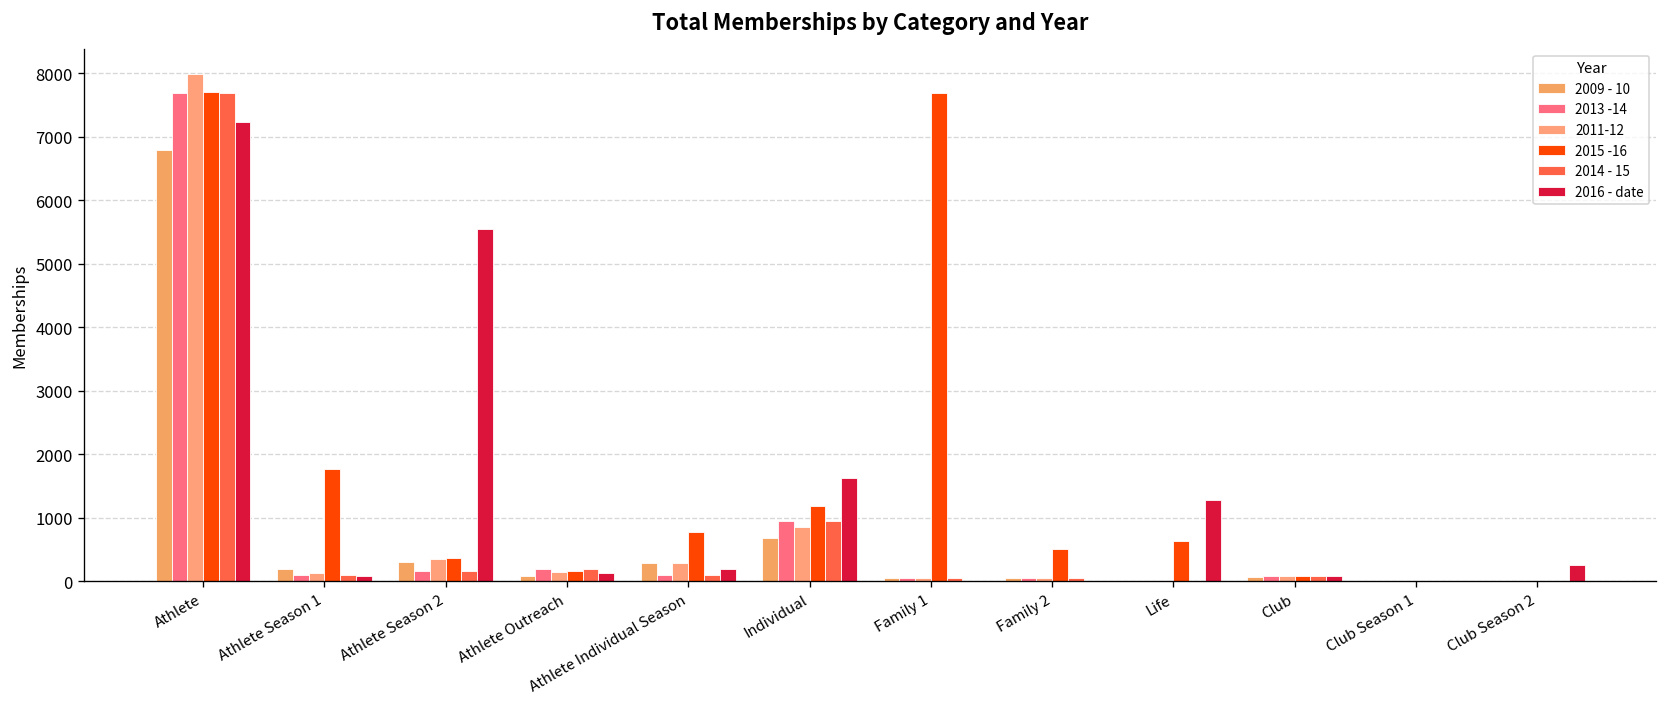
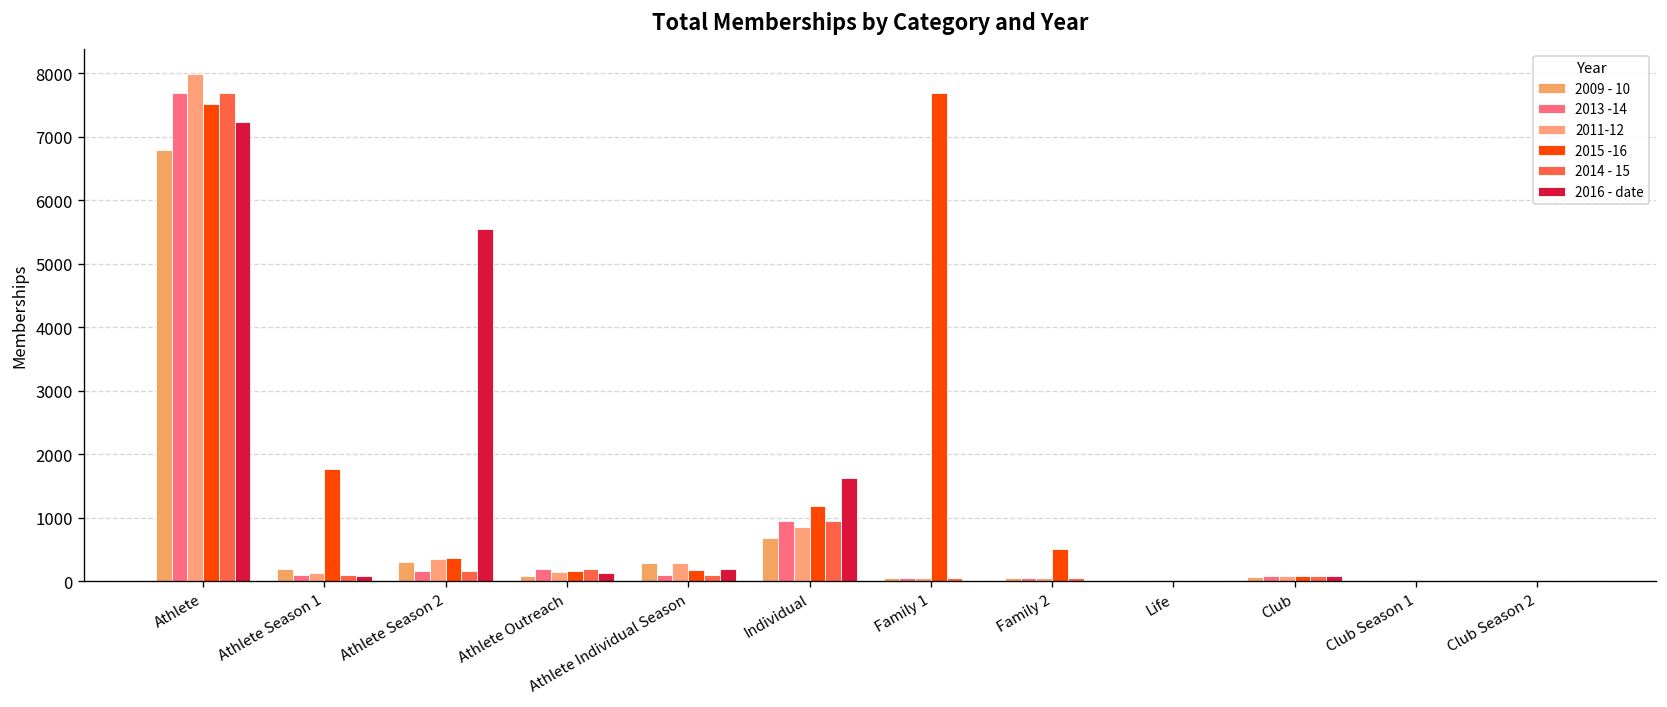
2015 -16, Athlete: 7700 -> 7500
2015 -16, Athlete Individual Season: 800 -> 200
2015 -16, Life: 600 -> 0
2016 - date, Life: 1300 -> 0
2016 - date, Club Season 2: 300 -> 0
